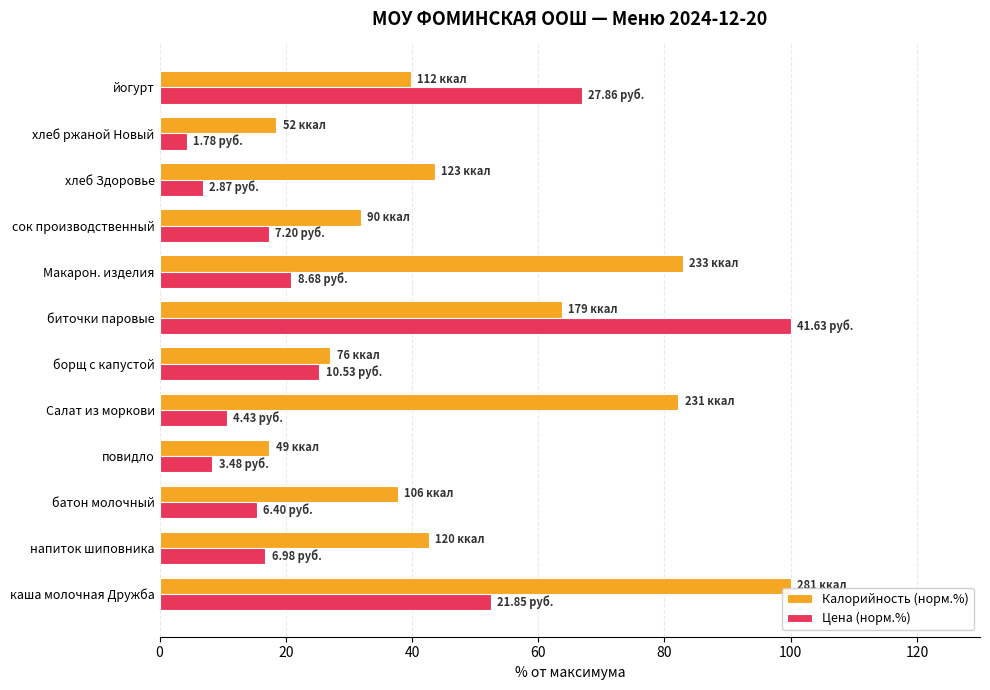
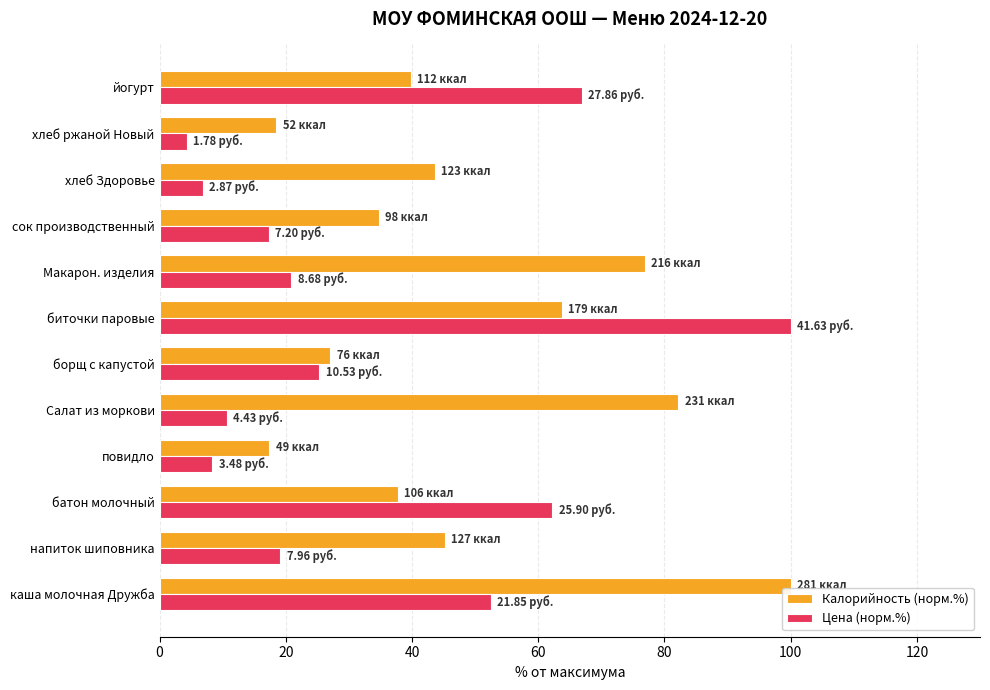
Калорийность (норм.%), сок производственный: 90 -> 98
Калорийность (норм.%), Макарон. изделия: 233 -> 216
Цена (норм.%), батон молочный: 6.40 -> 25.90
Калорийность (норм.%), напиток шиповника: 120 -> 127
Цена (норм.%), напиток шиповника: 6.98 -> 7.96
